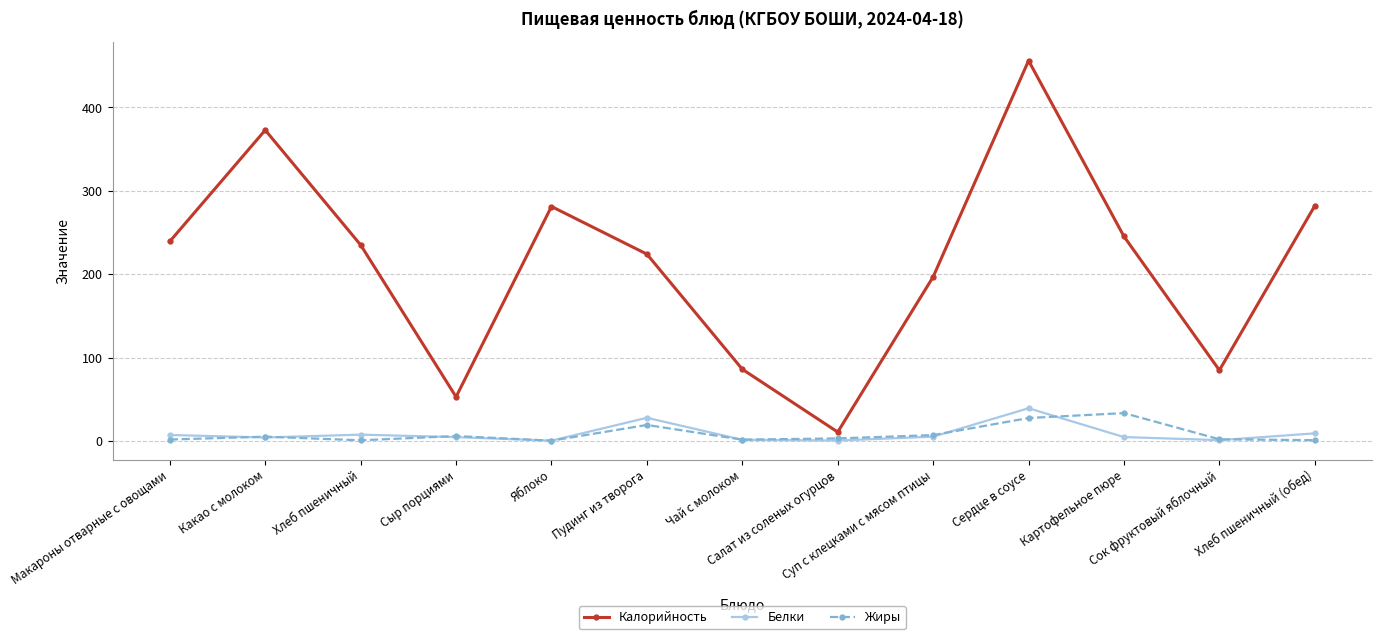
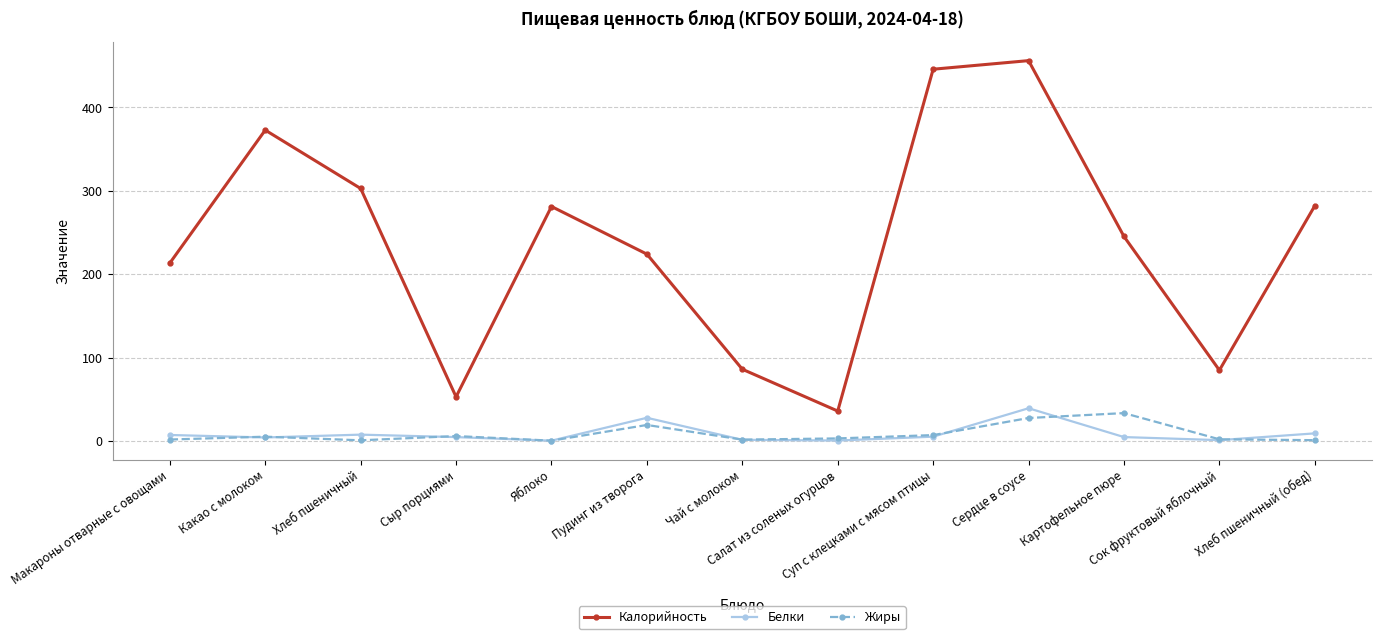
Калорийность, Макароны отварные с овощами: 240 -> 210
Калорийность, Хлеб пшеничный: 240 -> 300
Калорийность, Салат из соленых огурцов: 10 -> 40
Калорийность, Суп с клецками с мясом птицы: 200 -> 450
